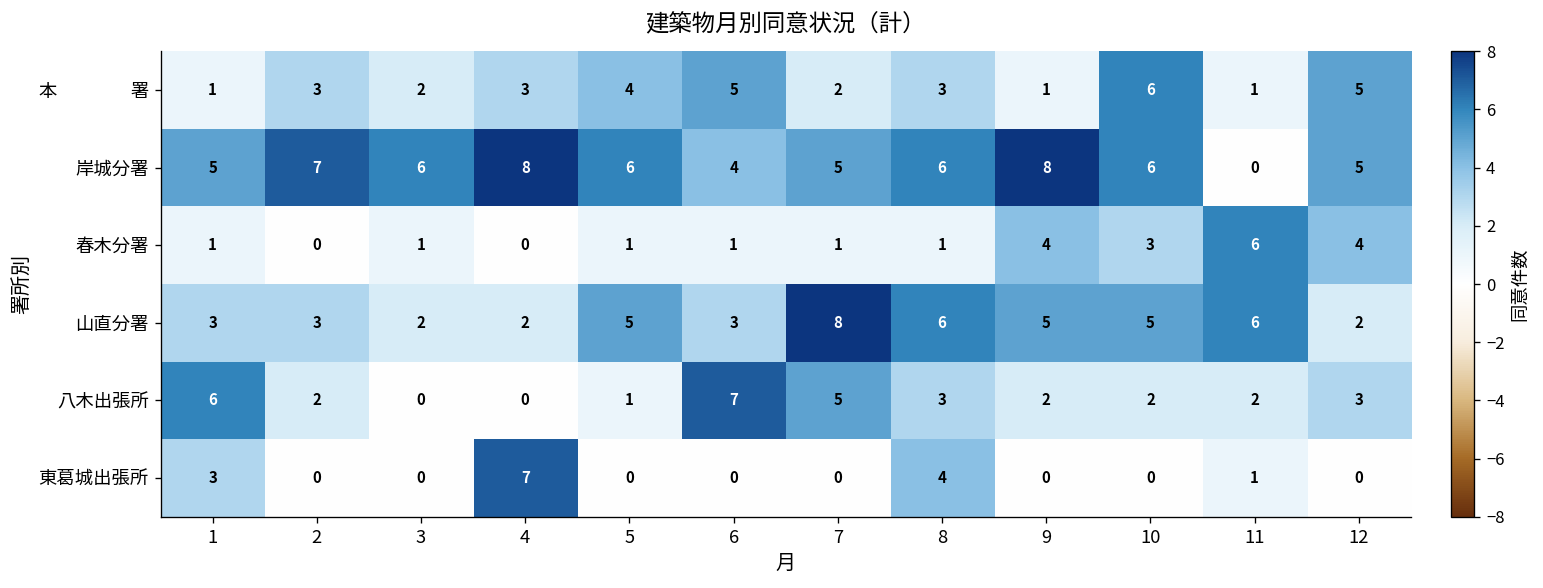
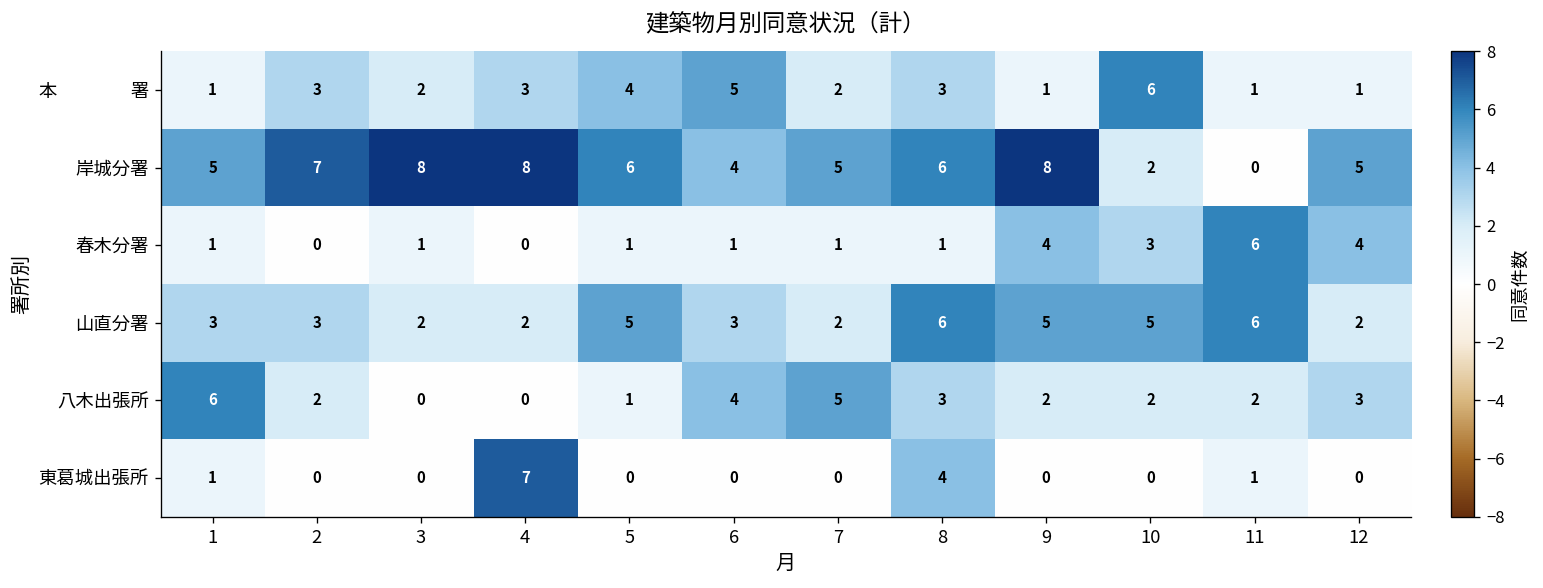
本 署, 12: 5 -> 1
岸城分署, 3: 6 -> 8
岸城分署, 10: 6 -> 2
山直分署, 7: 8 -> 2
八木出張所, 6: 7 -> 4
東葛城出張所, 1: 3 -> 1
